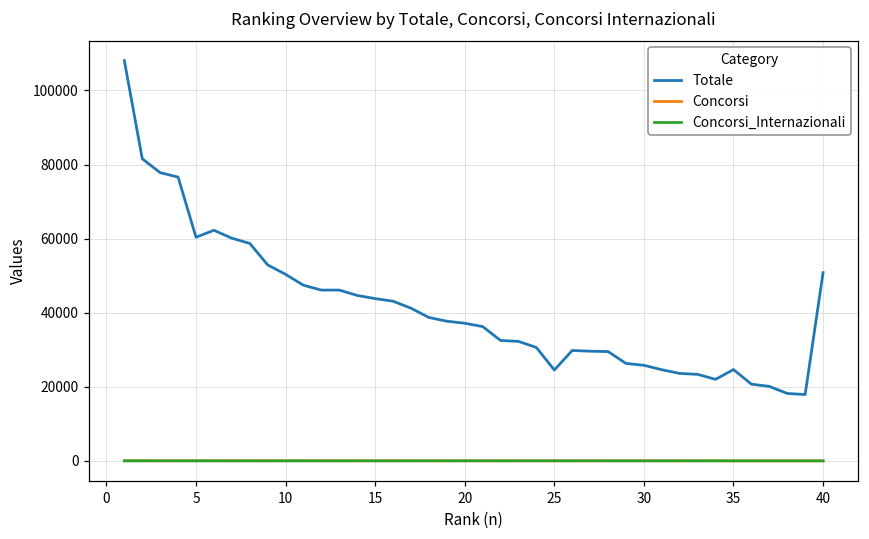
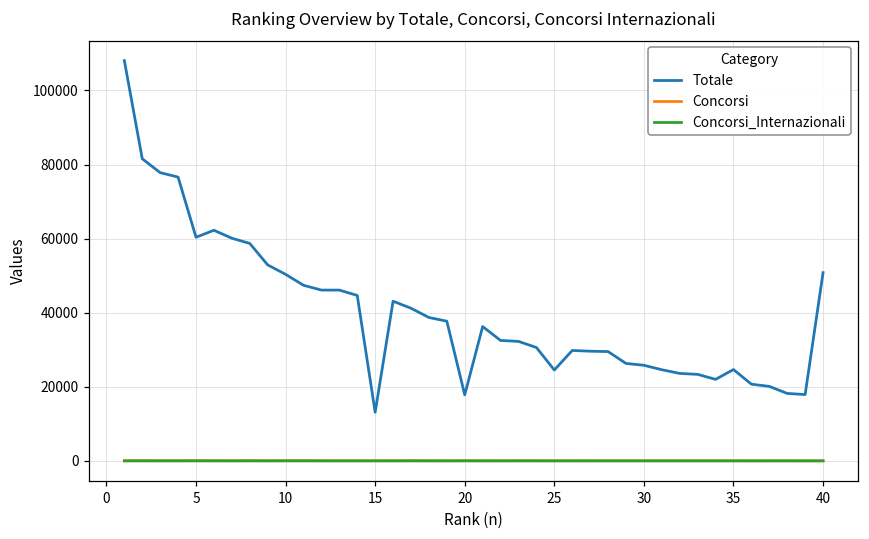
Totale, 15: 44000 -> 13000
Totale, 20: 37000 -> 18000
